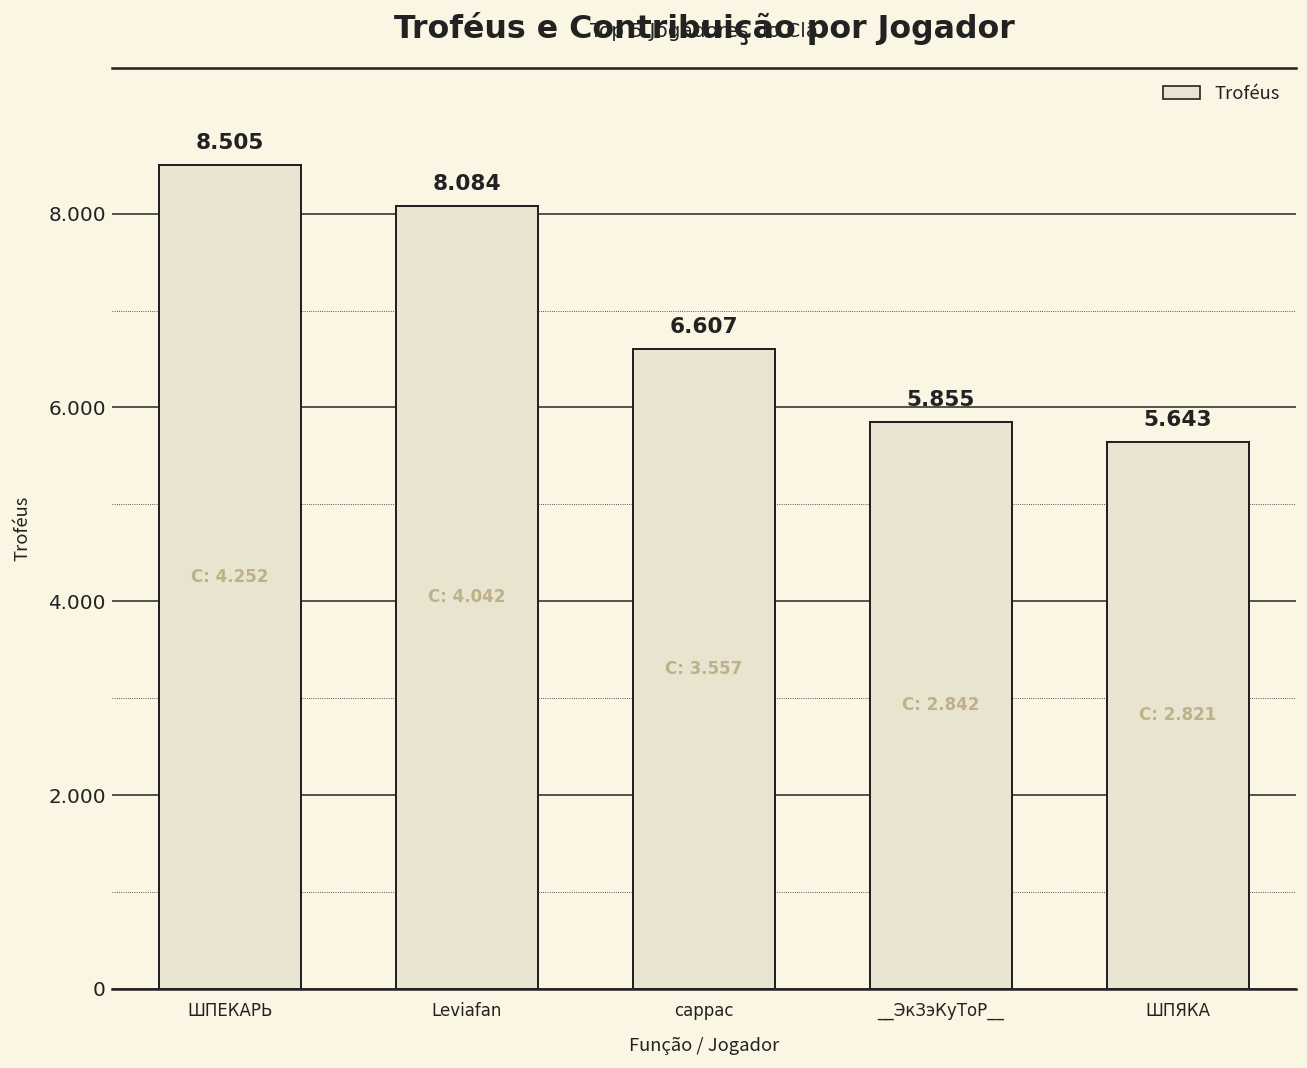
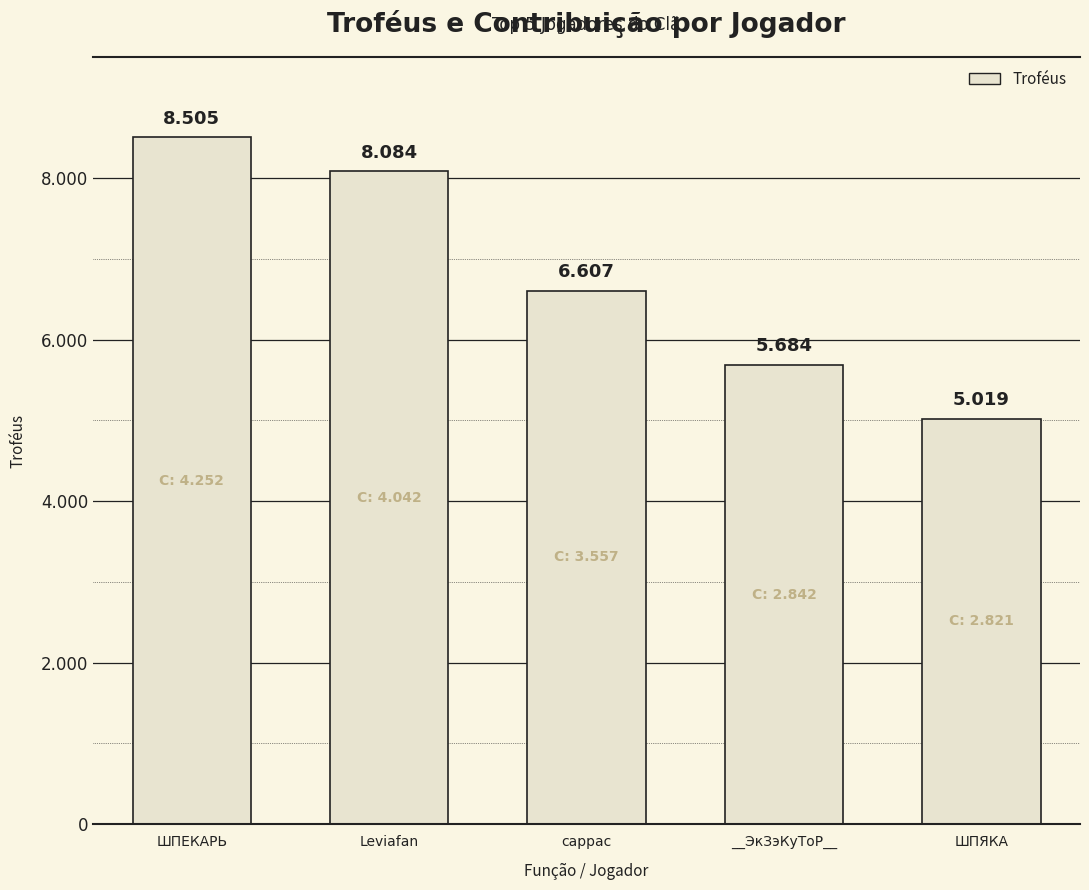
__ЭкЗэКуТоР__: 5.855 -> 5.684
ШПЯКА: 5.643 -> 5.019
